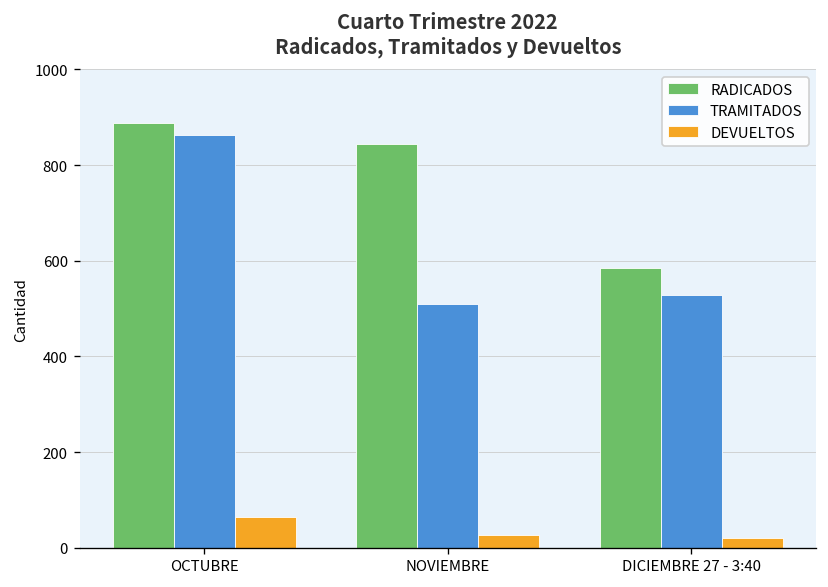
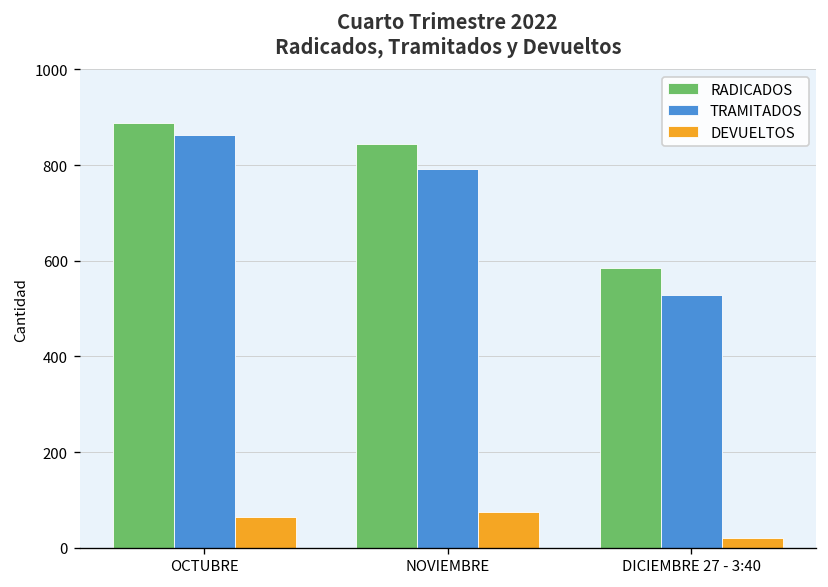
TRAMITADOS, NOVIEMBRE: 510 -> 790
DEVUELTOS, NOVIEMBRE: 30 -> 70
